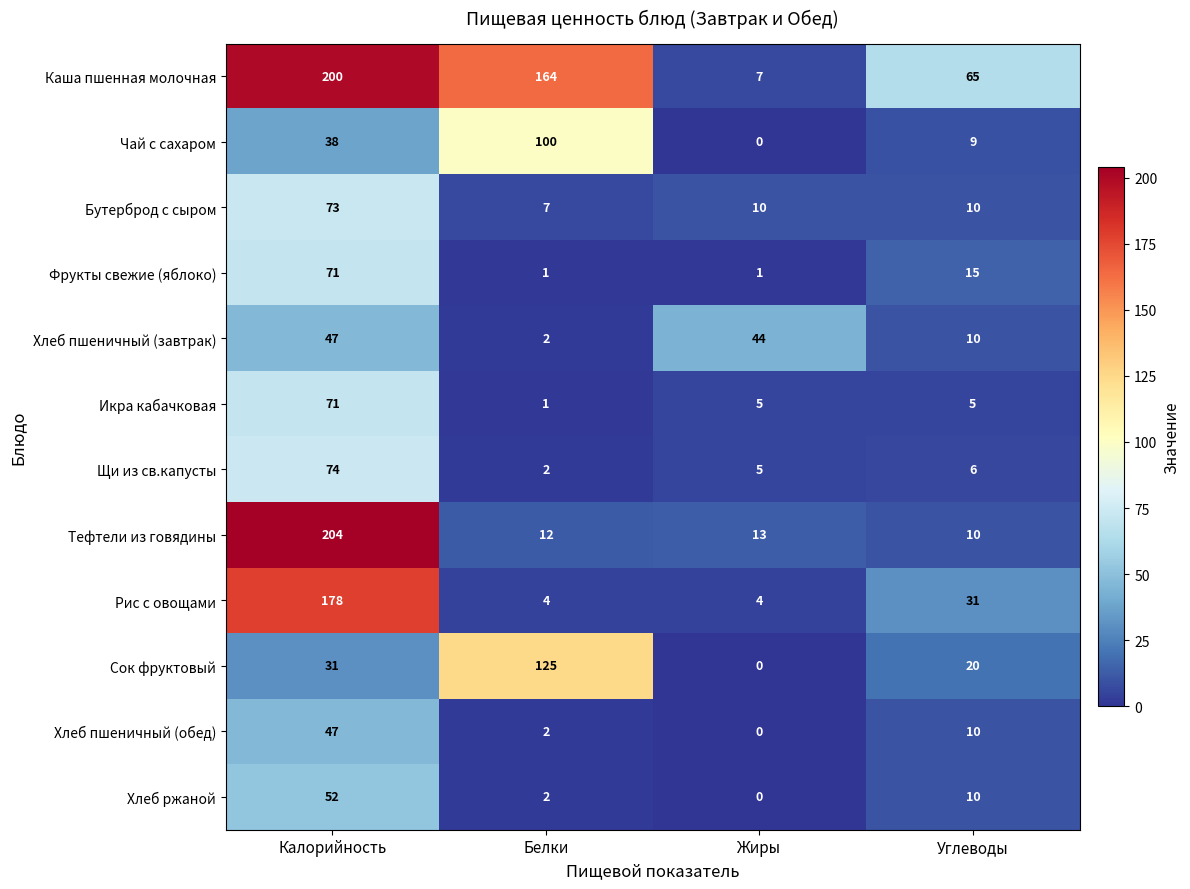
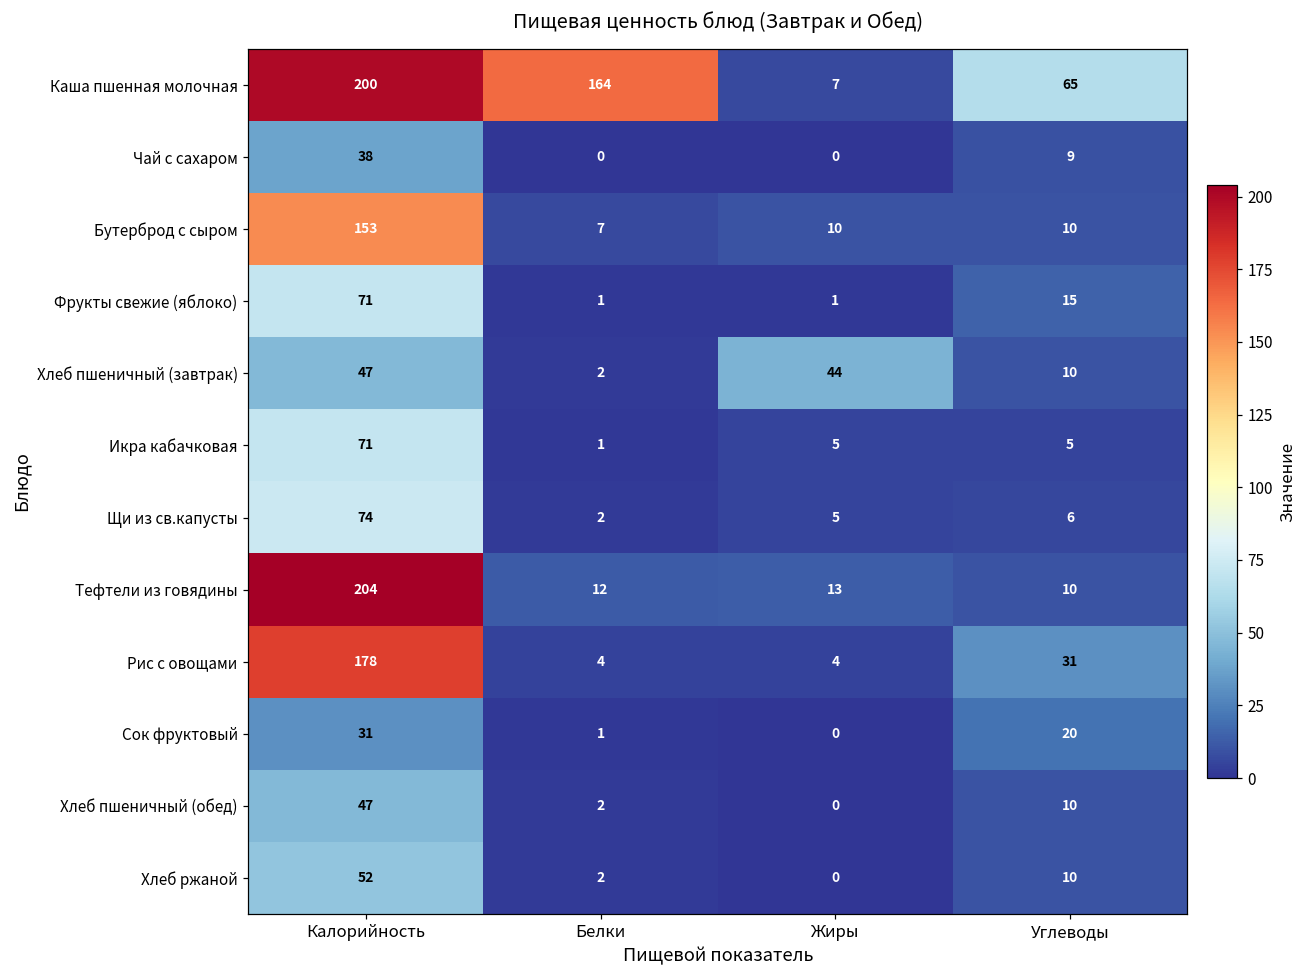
Чай с сахаром, Белки: 100 -> 0
Бутерброд с сыром, Калорийность: 73 -> 153
Сок фруктовый, Белки: 125 -> 1
